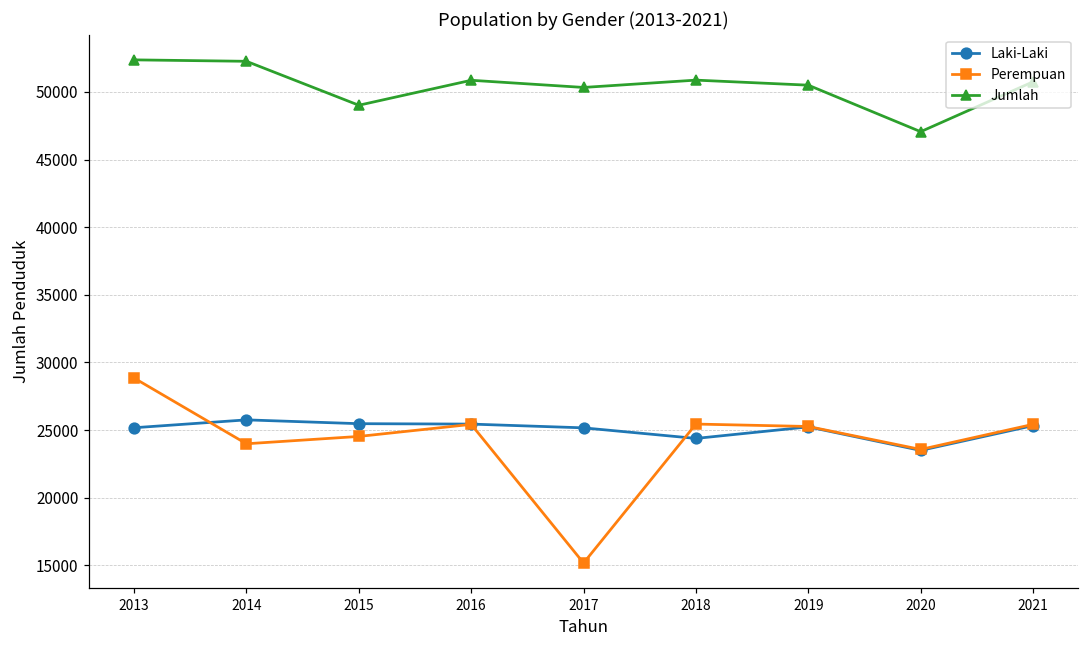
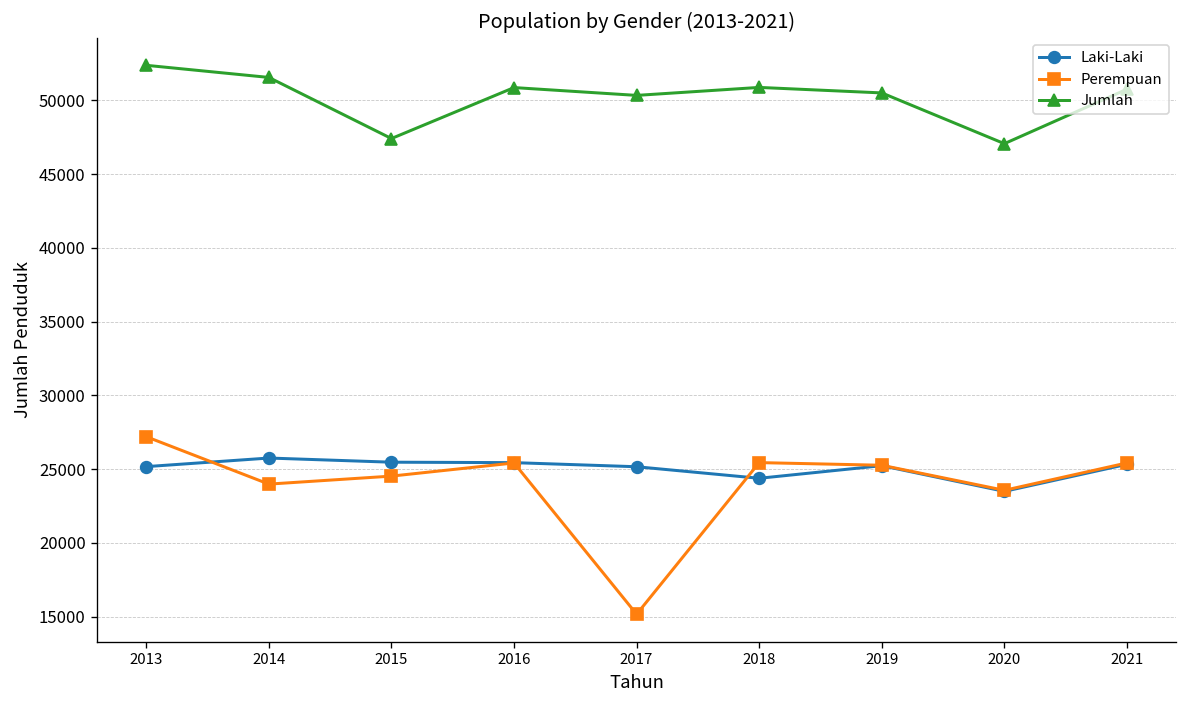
Perempuan, 2013: 28800 -> 27200
Jumlah, 2014: 52300 -> 51500
Jumlah, 2015: 49000 -> 47400
